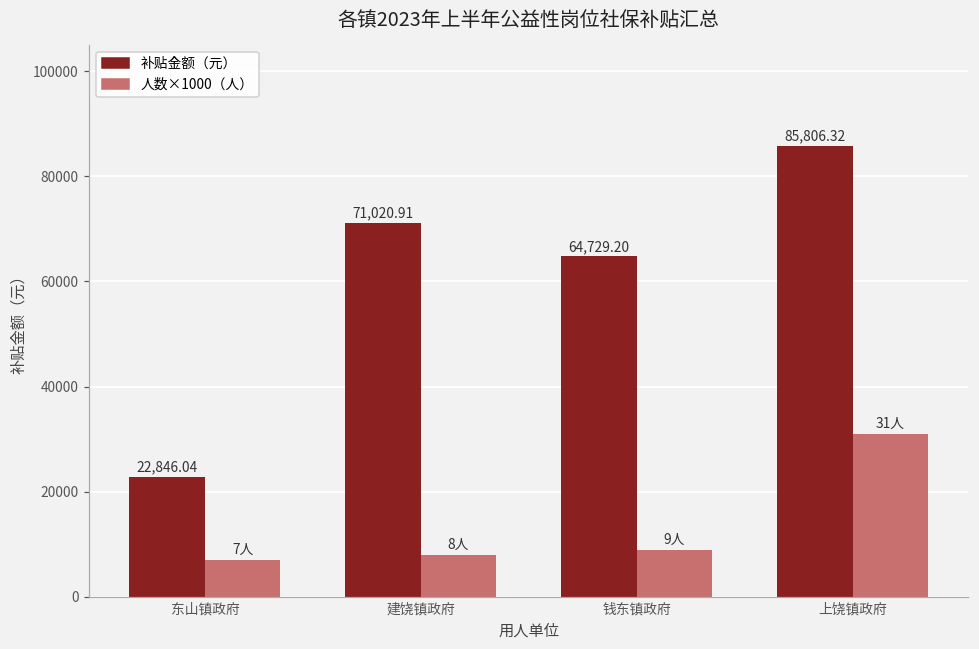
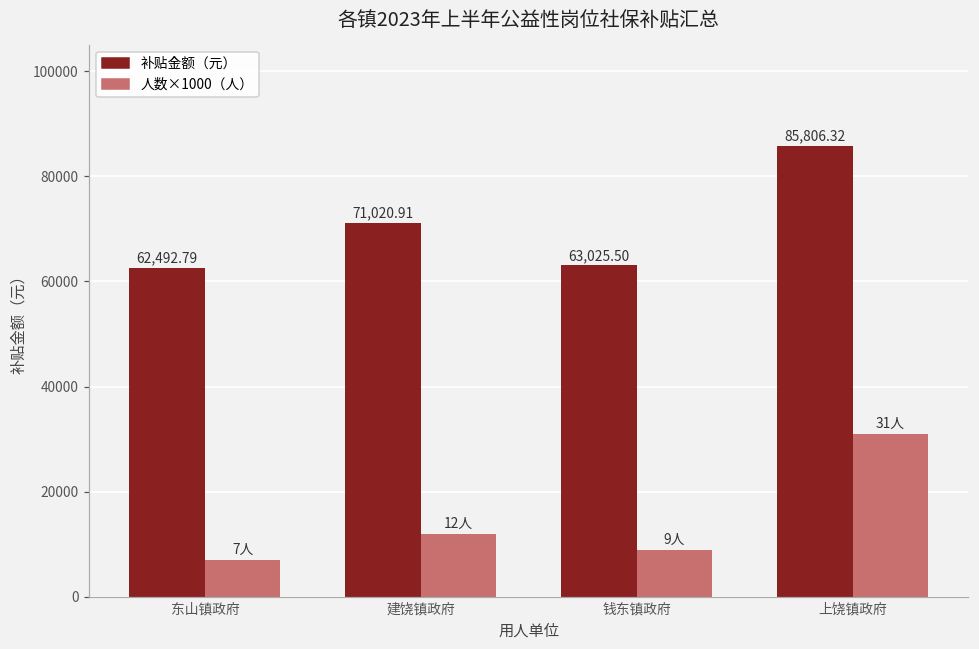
补贴金额（元）, 东山镇政府: 22,846.04 -> 62,492.79
人数×1000（人）, 建饶镇政府: 8人 -> 12人
补贴金额（元）, 钱东镇政府: 64,729.20 -> 63,025.50
